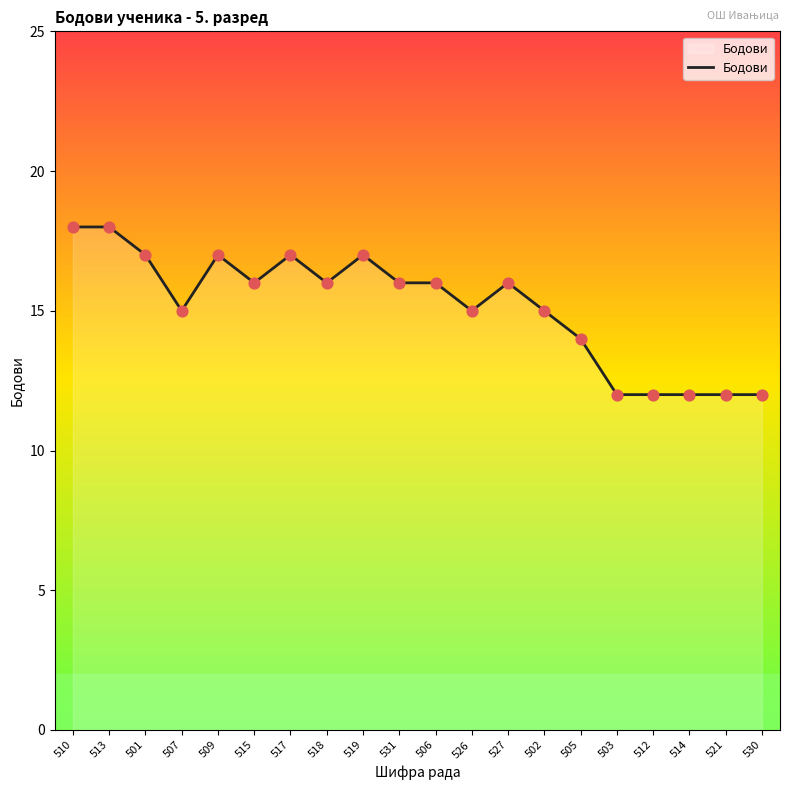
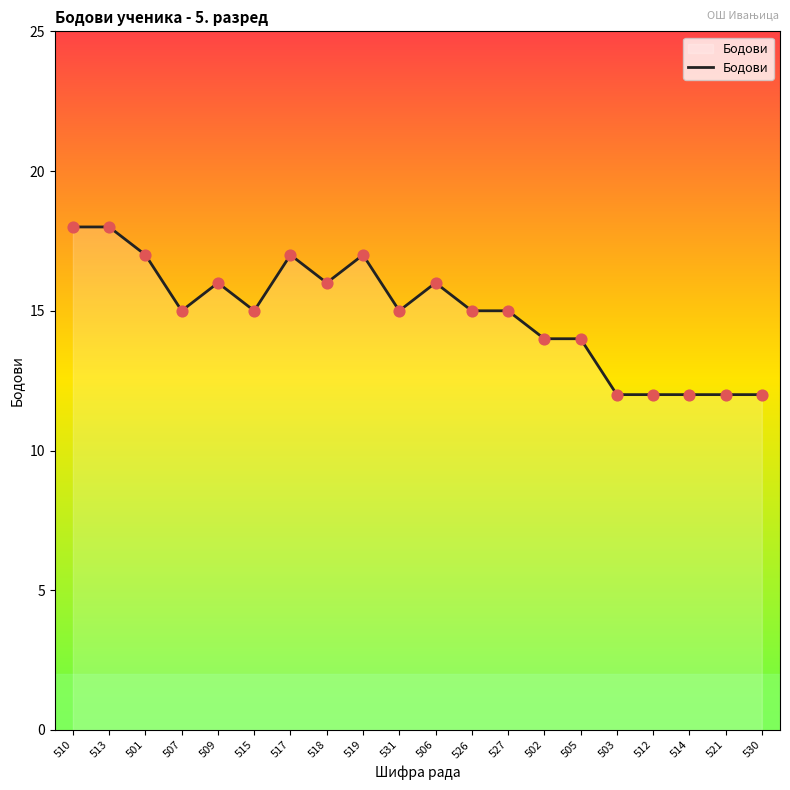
509: 17 -> 16
515: 16 -> 15
531: 16 -> 15
527: 16 -> 15
502: 15 -> 14
